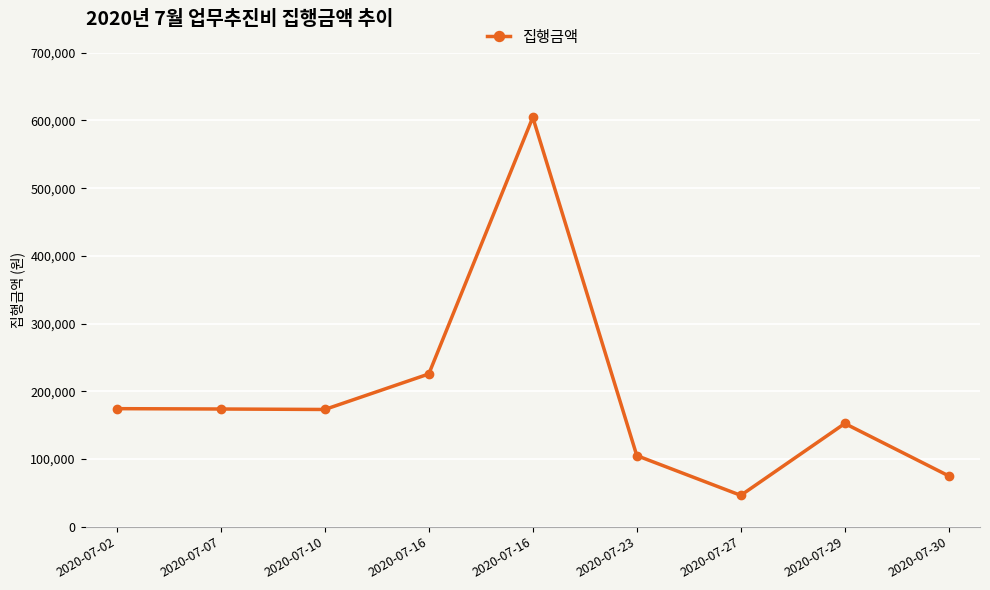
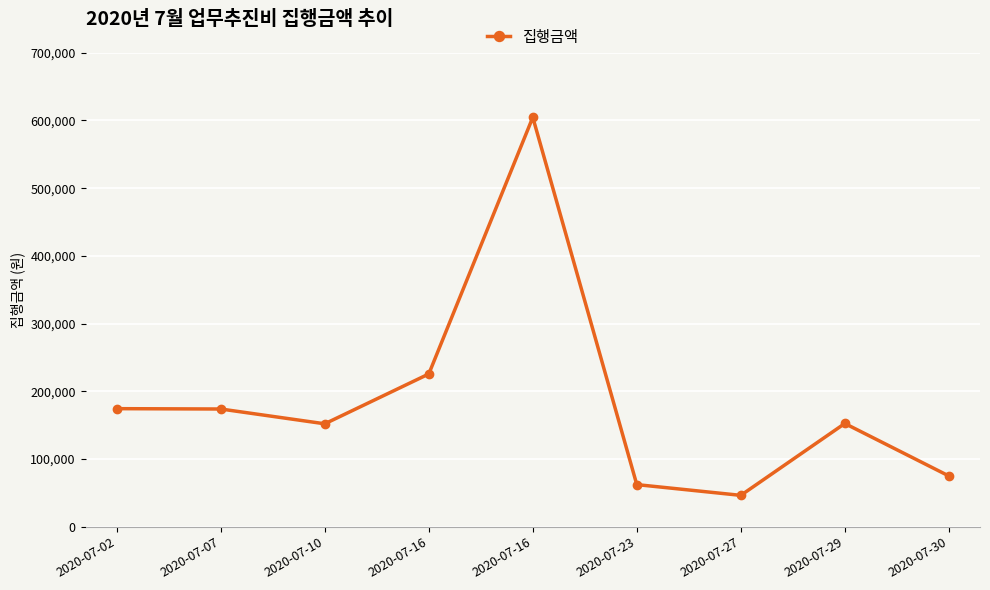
2020-07-10: 170,000 -> 150,000
2020-07-23: 110,000 -> 60,000
